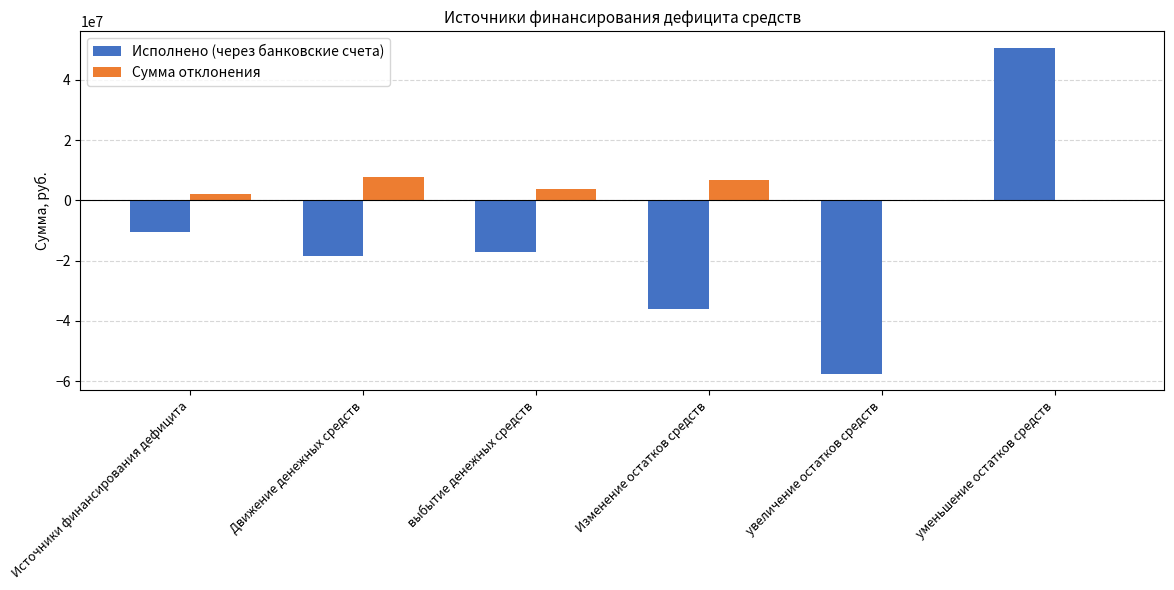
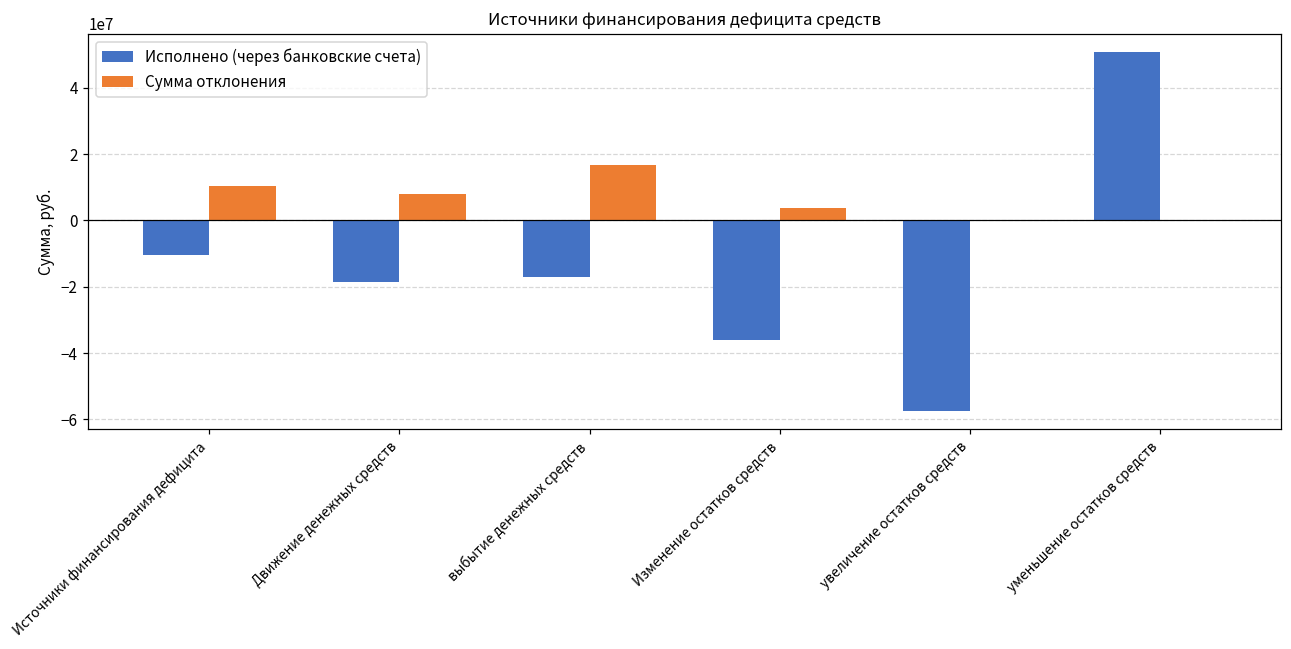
Сумма отклонения, Источники финансирования дефицита: 2000000 -> 11000000
Сумма отклонения, выбытие денежных средств: 4000000 -> 17000000
Сумма отклонения, Изменение остатков средств: 7000000 -> 4000000
